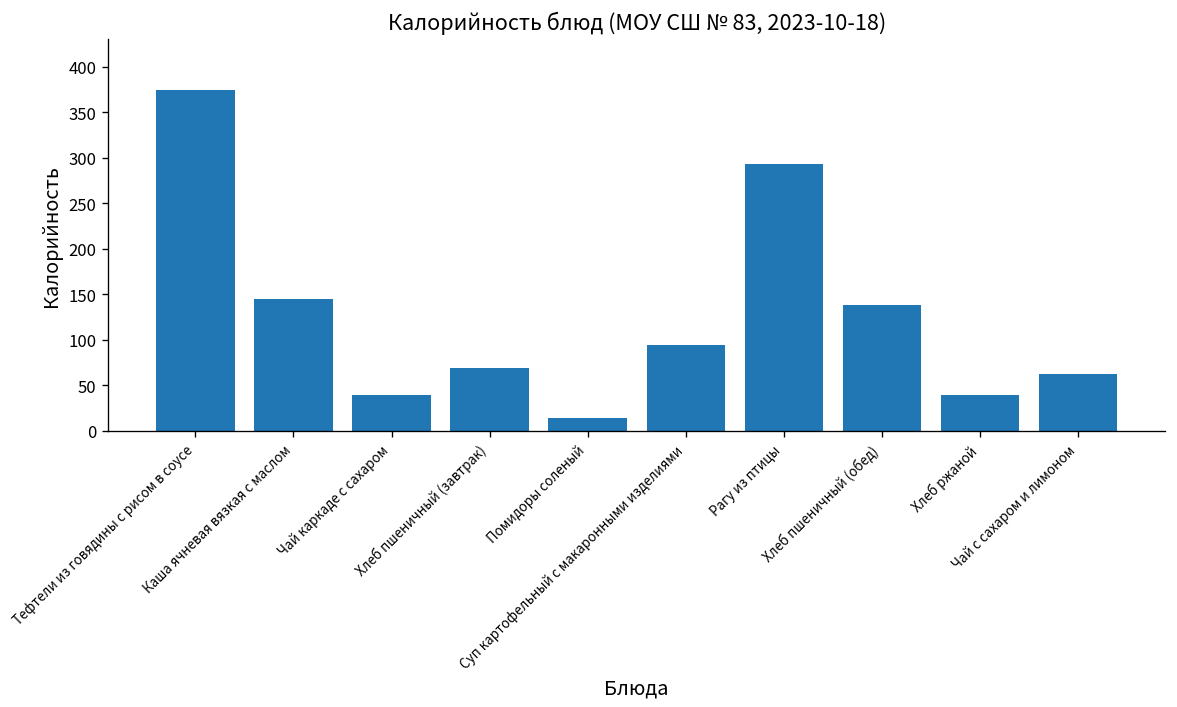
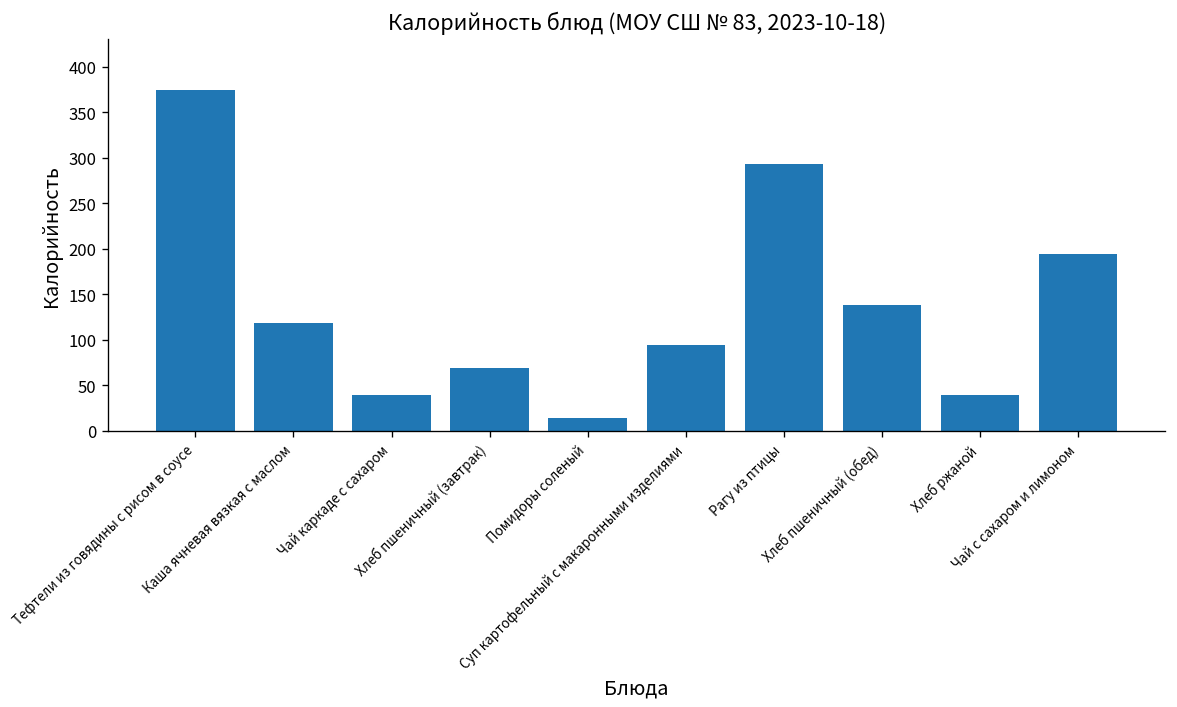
Каша ячневая вязкая с маслом: 150 -> 120
Чай с сахаром и лимоном: 60 -> 190
